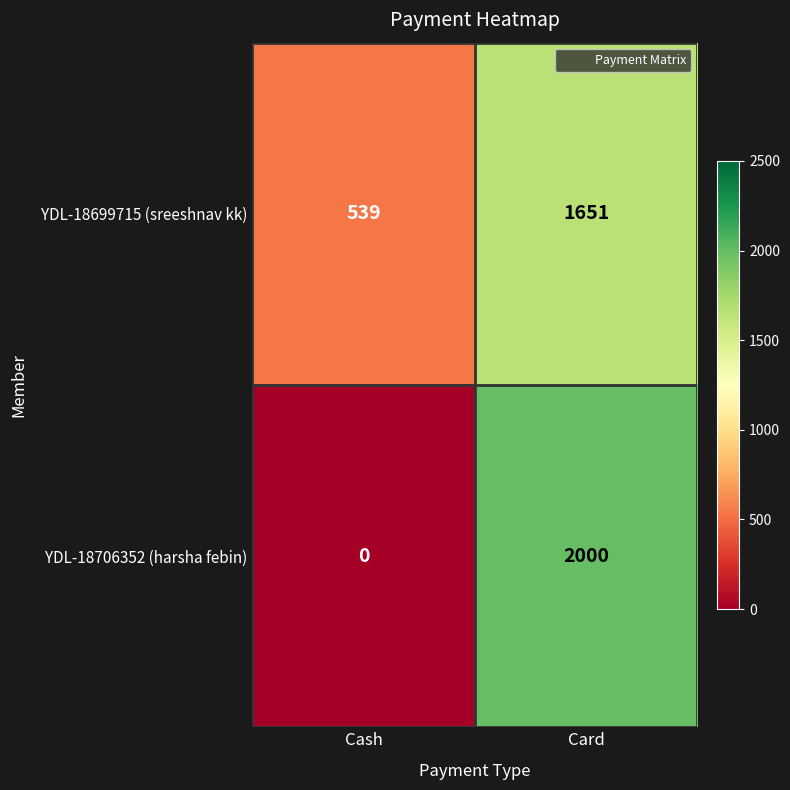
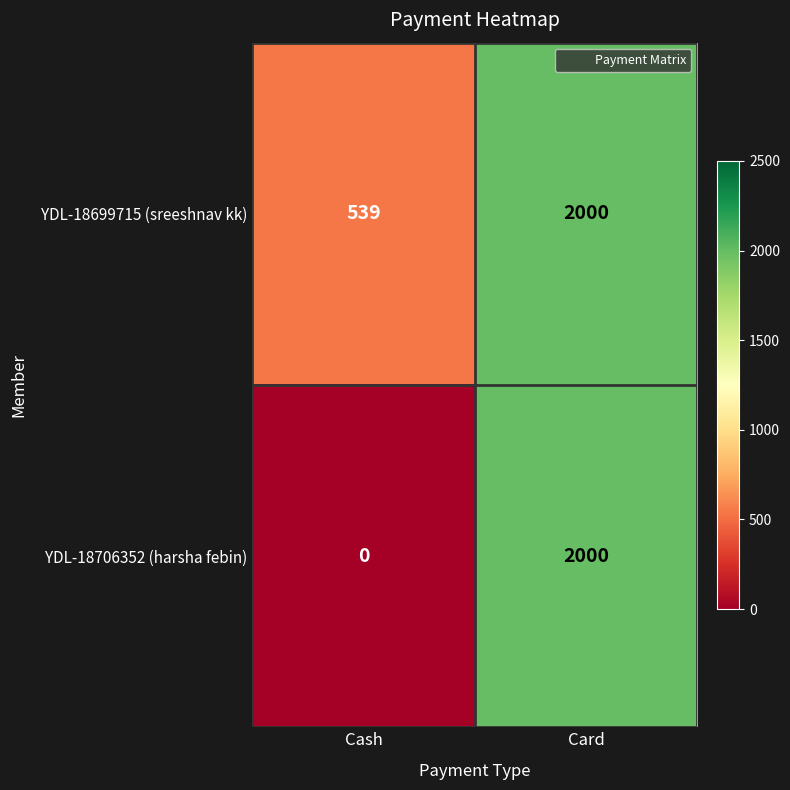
YDL-18699715 (sreeshnav kk), Card: 1651 -> 2000
